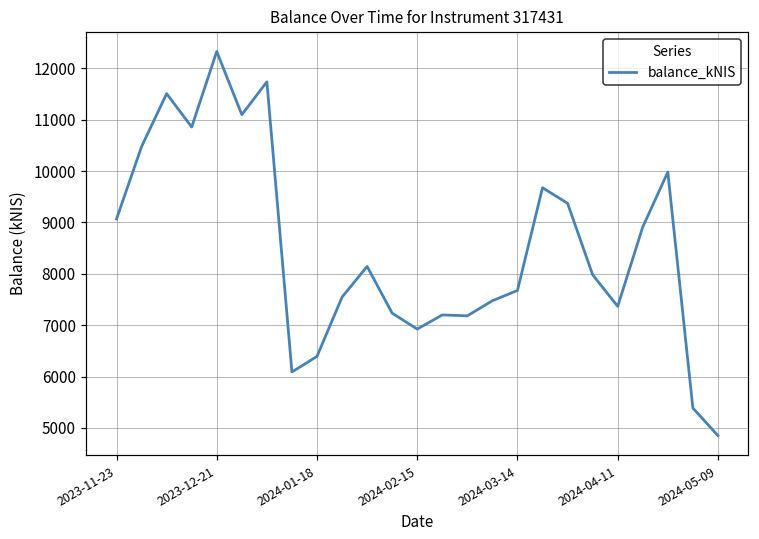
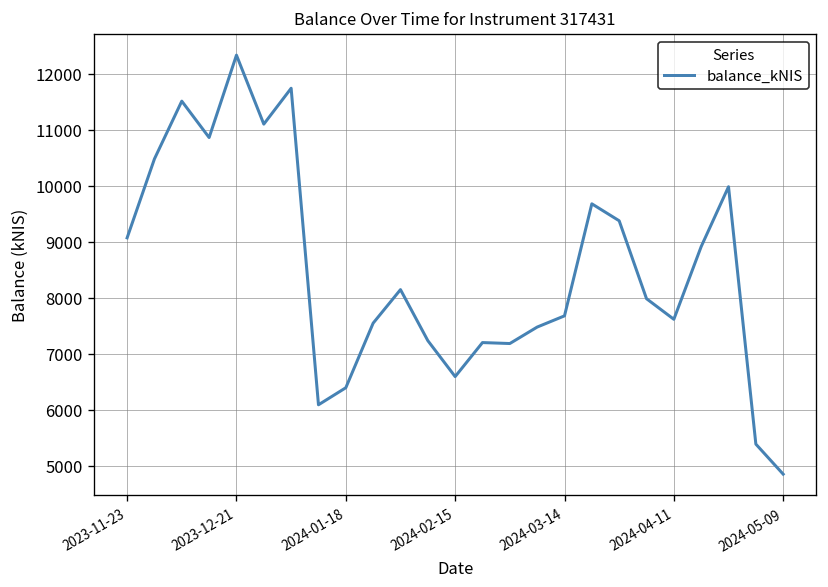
2024-02-15: 6900 -> 6600
2024-04-11: 7400 -> 7600
